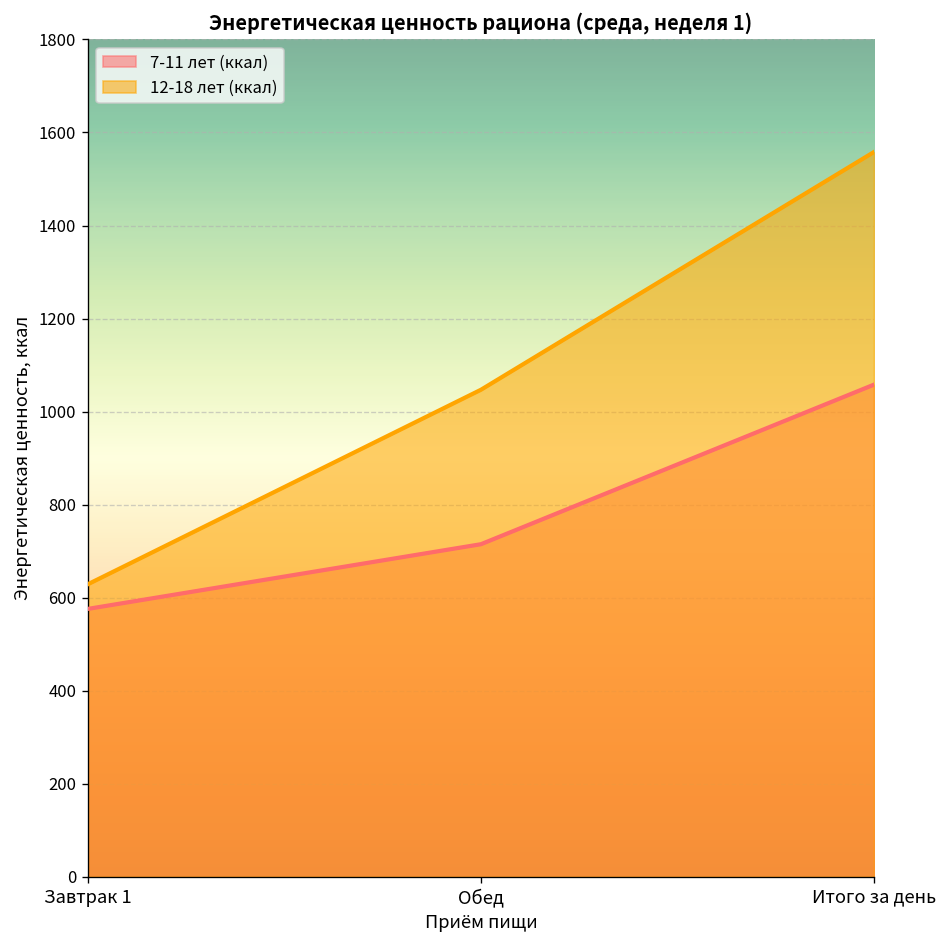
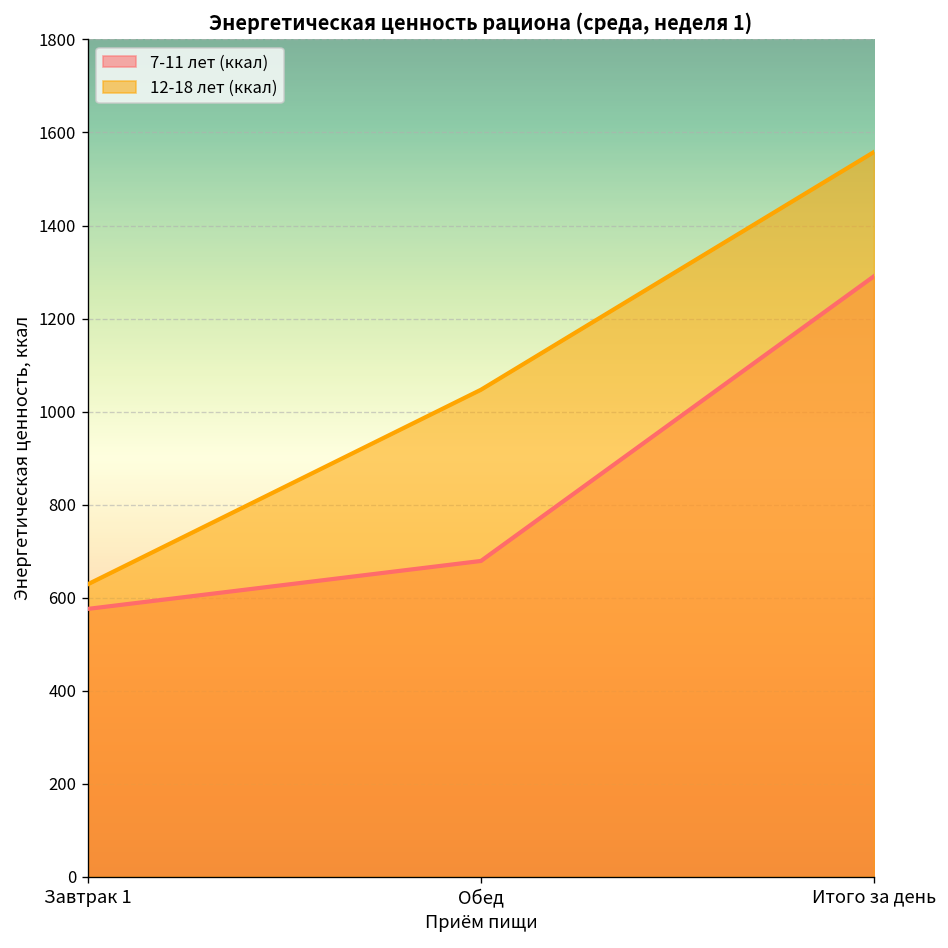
7-11 лет (ккал), Обед: 720 -> 680
7-11 лет (ккал), Итого за день: 1060 -> 1290
